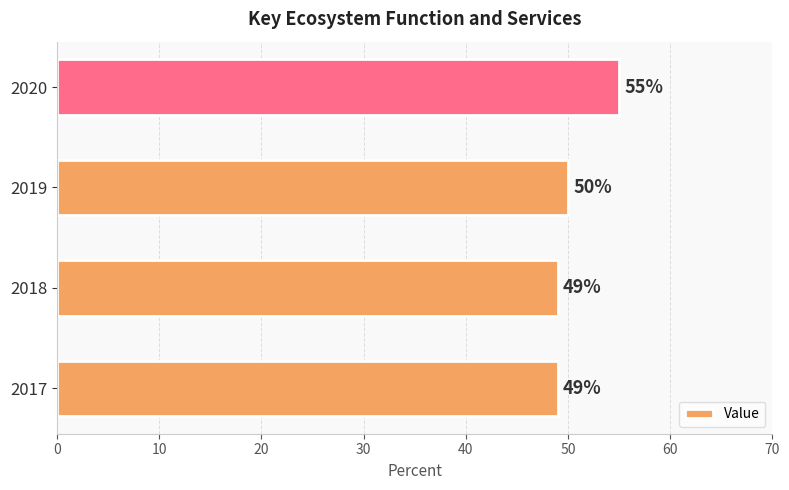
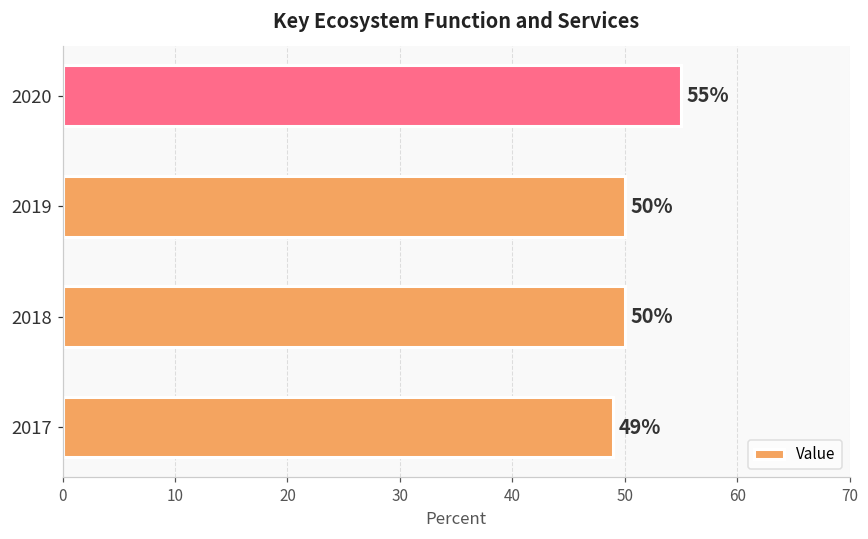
2018: 49% -> 50%
